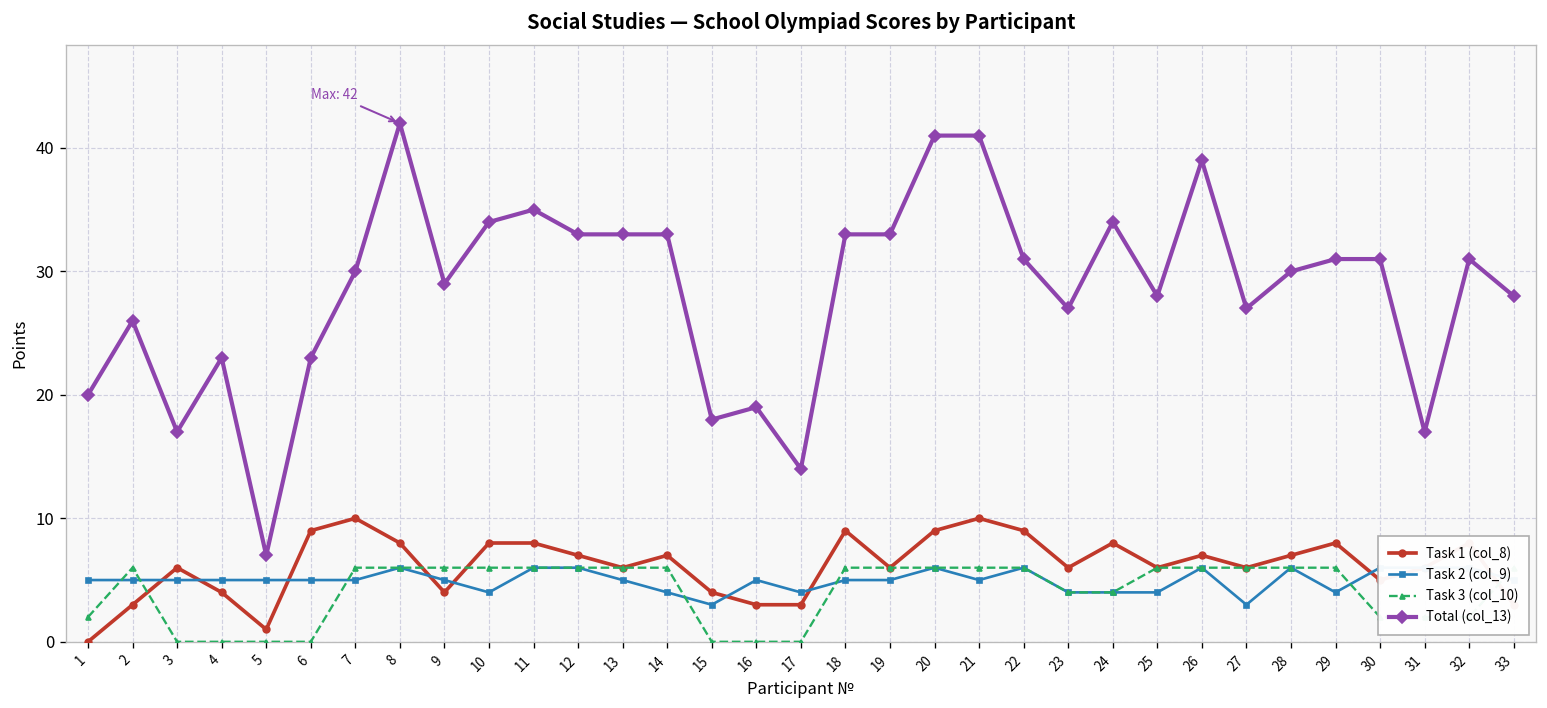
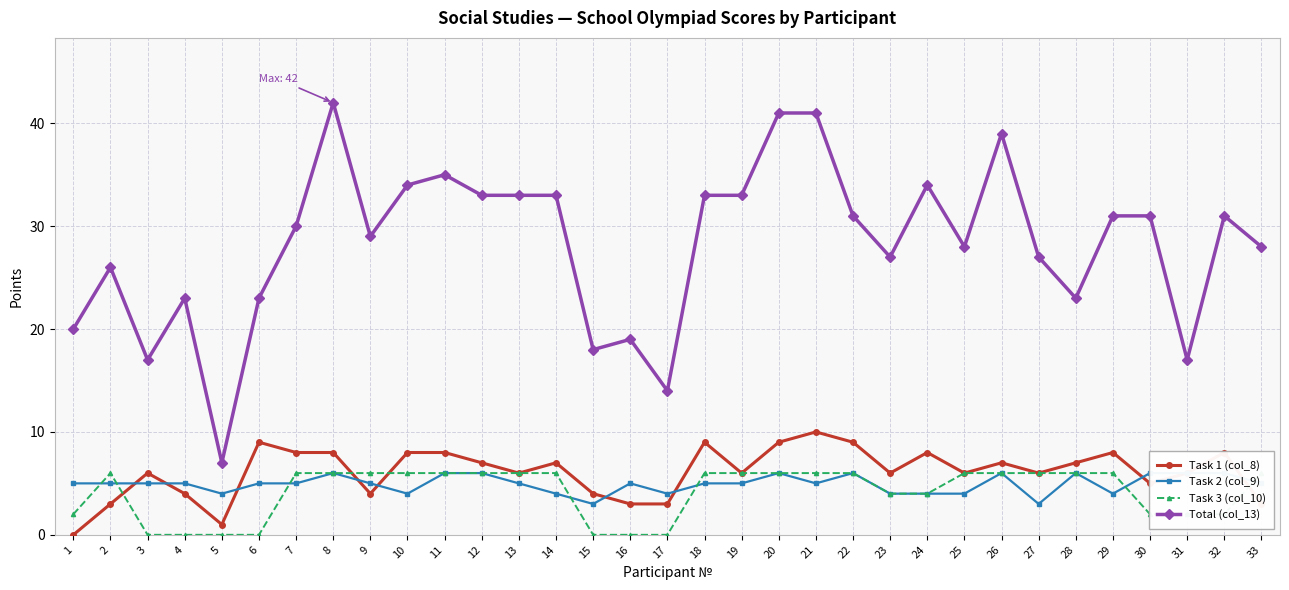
Task 2 (col_9), 5: 5 -> 4
Task 1 (col_8), 7: 10 -> 8
Total (col_13), 28: 30 -> 23
